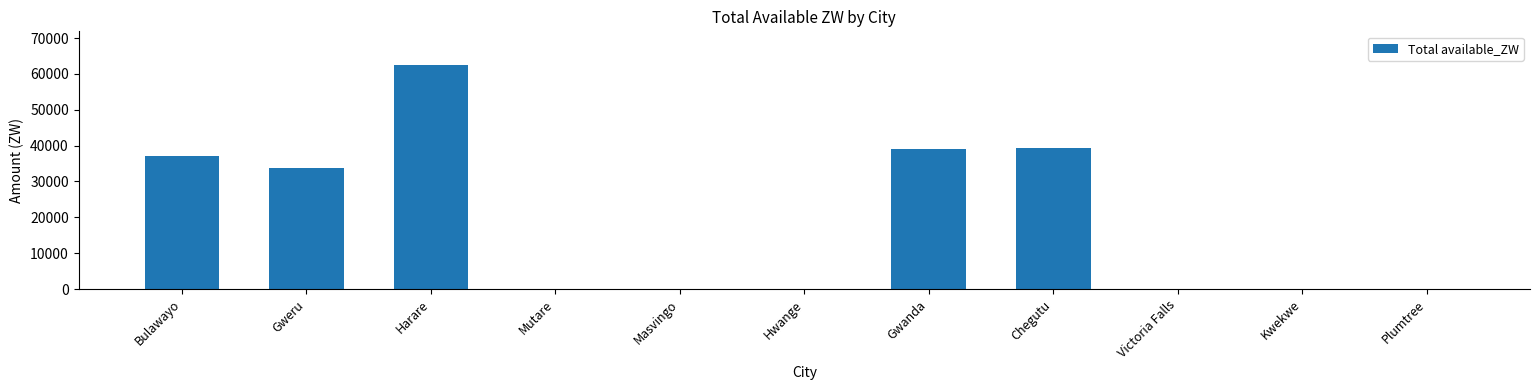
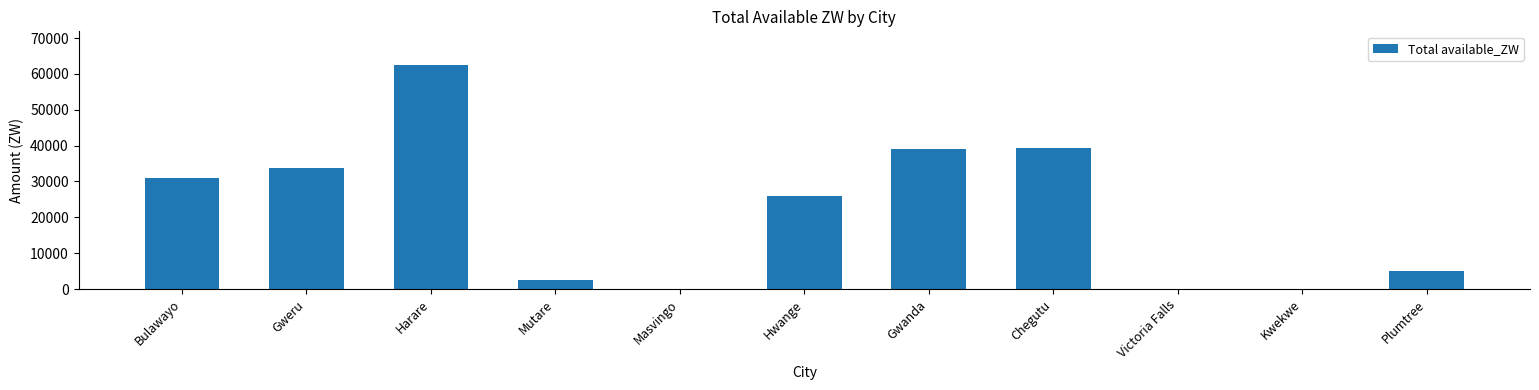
Bulawayo: 37000 -> 31000
Mutare: 0 -> 3000
Hwange: 0 -> 26000
Plumtree: 0 -> 5000
